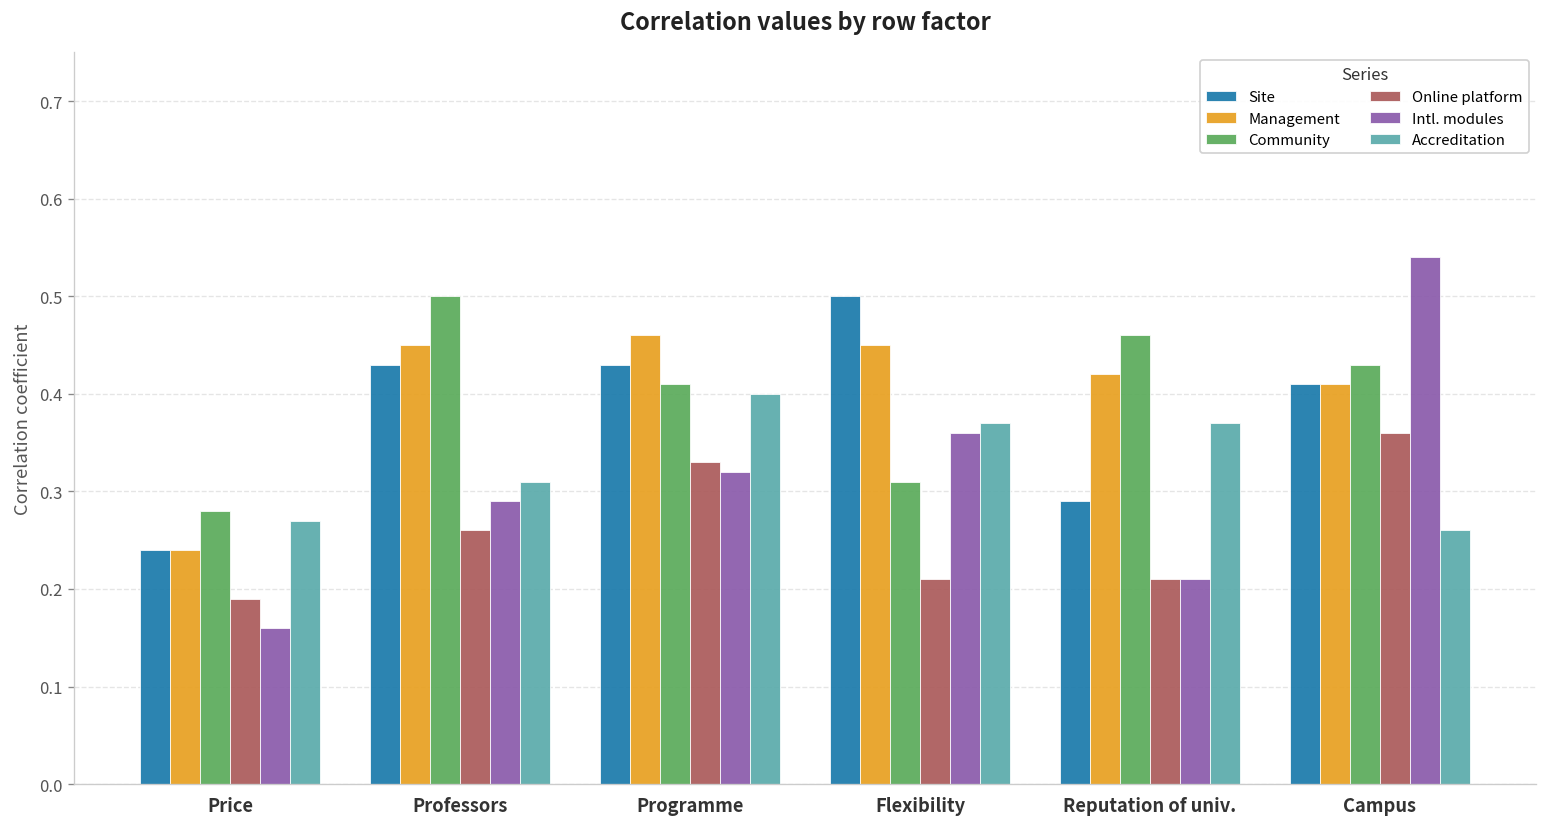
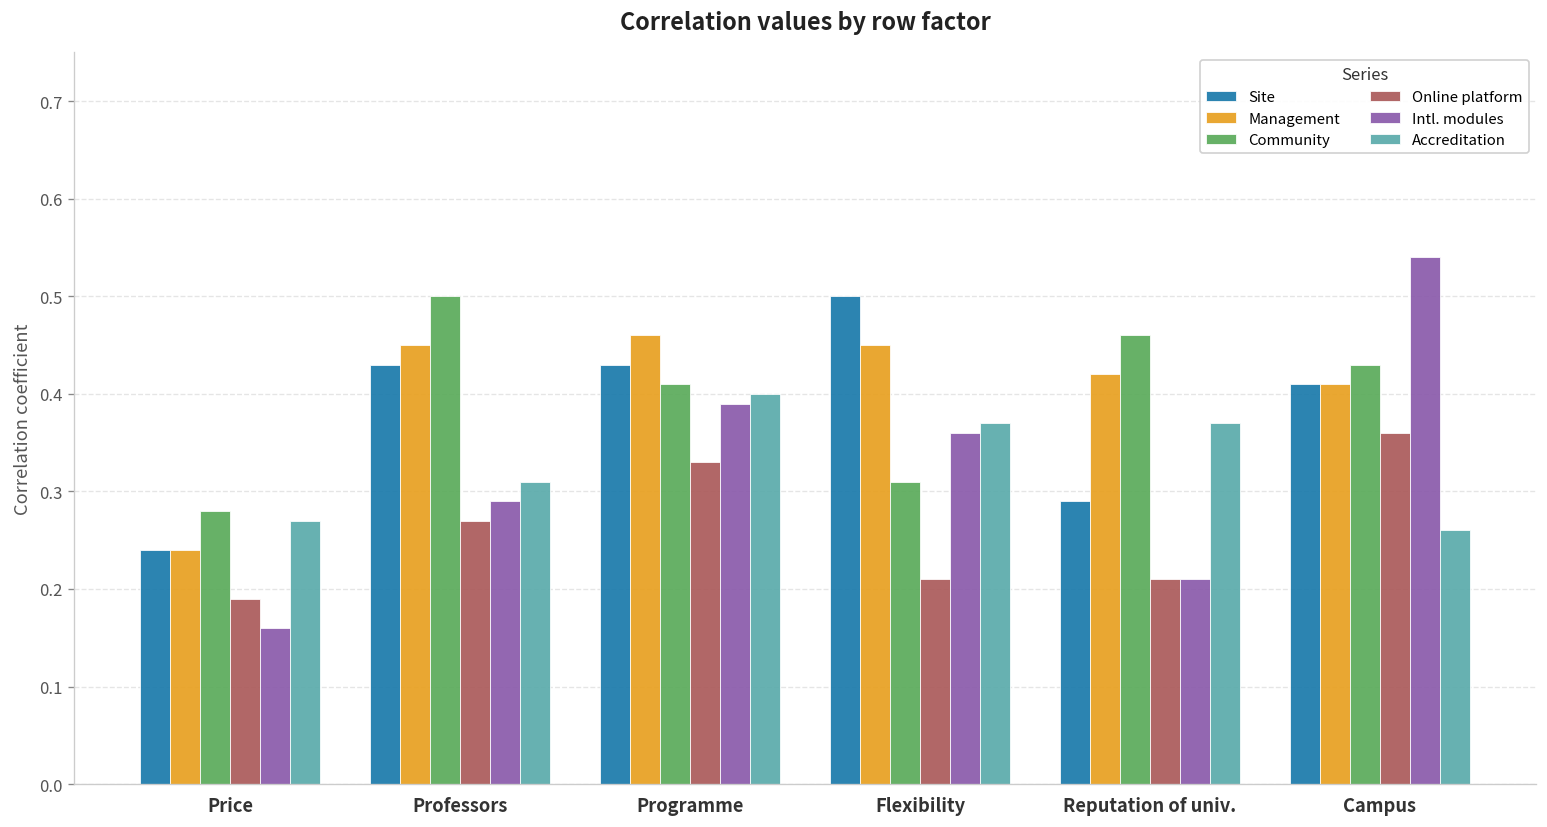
Online platform, Professors: 0.26 -> 0.27
Intl. modules, Programme: 0.32 -> 0.39
